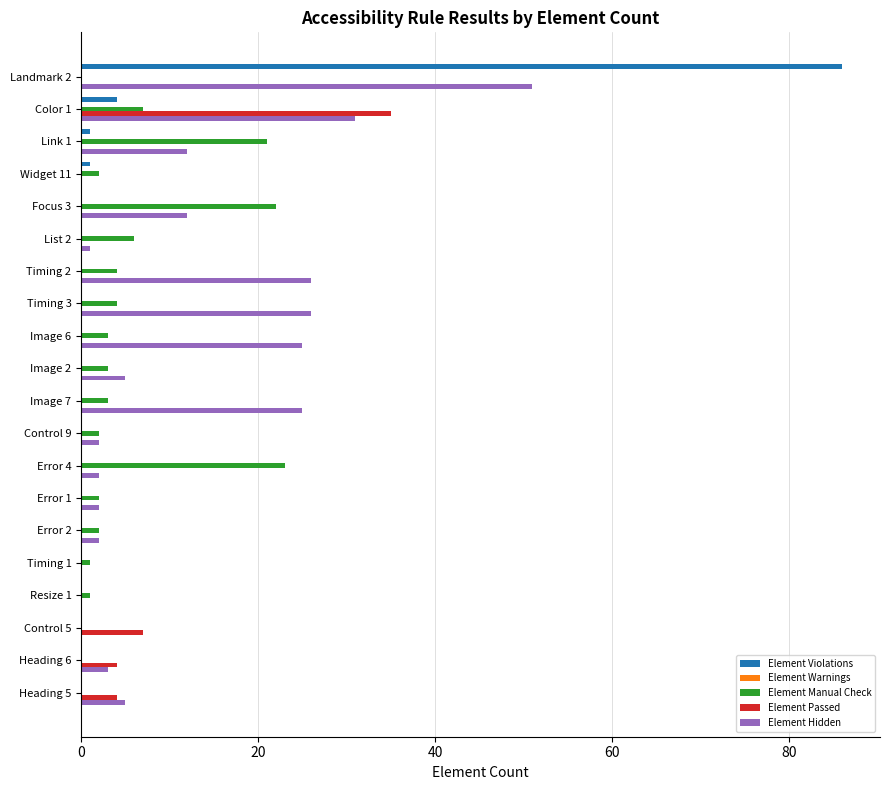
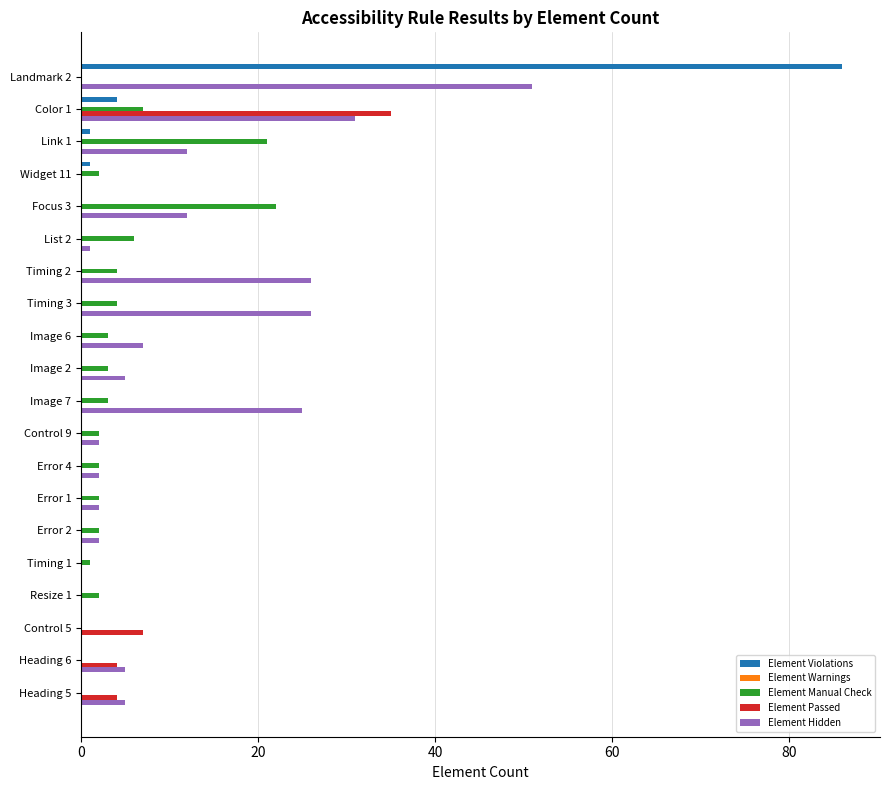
Element Hidden, Image 6: 25 -> 7
Element Manual Check, Error 4: 23 -> 2
Element Manual Check, Resize 1: 1 -> 2
Element Hidden, Heading 6: 3 -> 5
